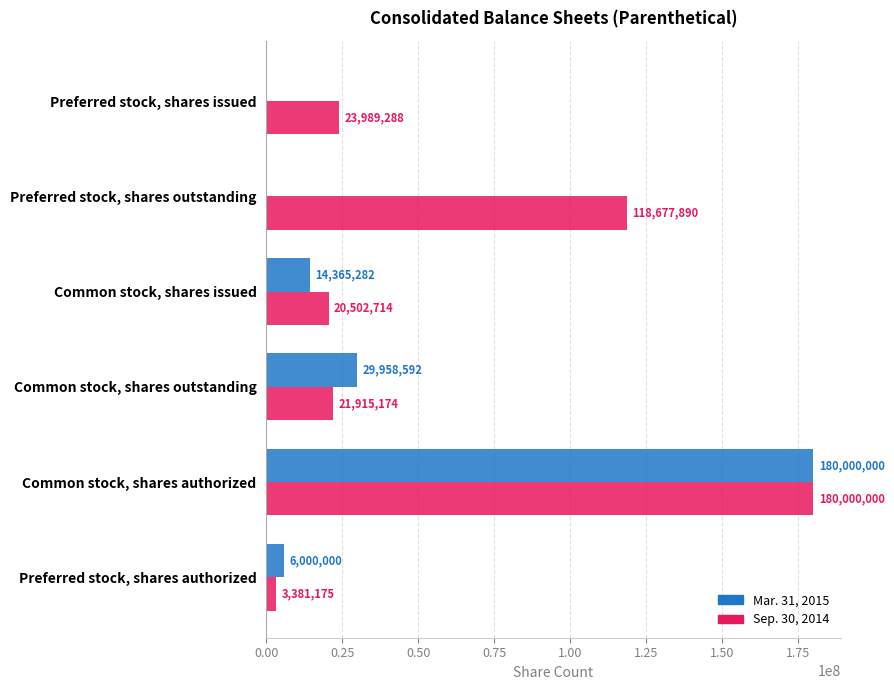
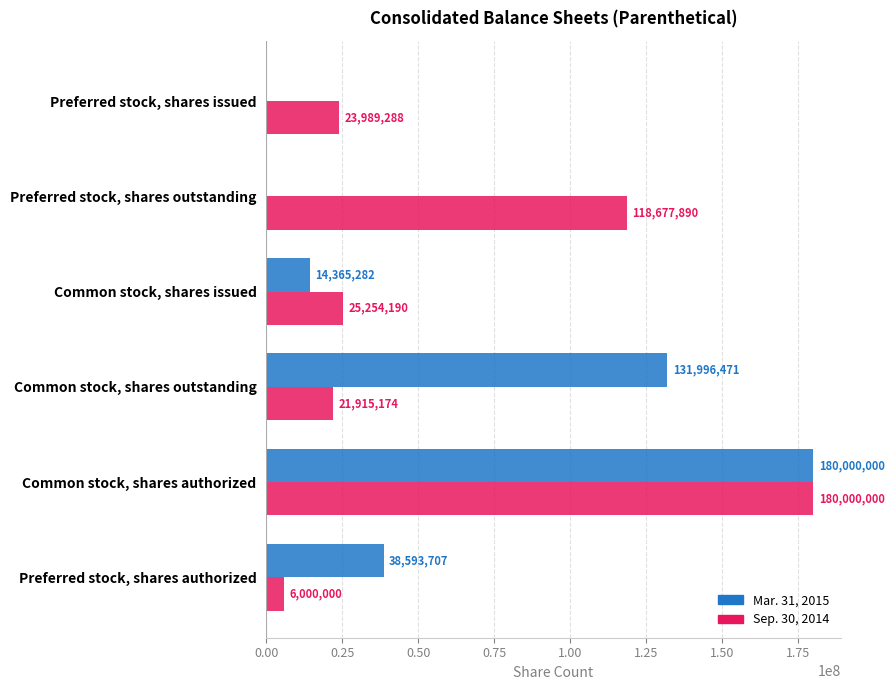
Sep. 30, 2014, Common stock, shares issued: 20,502,714 -> 25,254,190
Mar. 31, 2015, Common stock, shares outstanding: 29,958,592 -> 131,996,471
Mar. 31, 2015, Preferred stock, shares authorized: 6,000,000 -> 38,593,707
Sep. 30, 2014, Preferred stock, shares authorized: 3,381,175 -> 6,000,000
